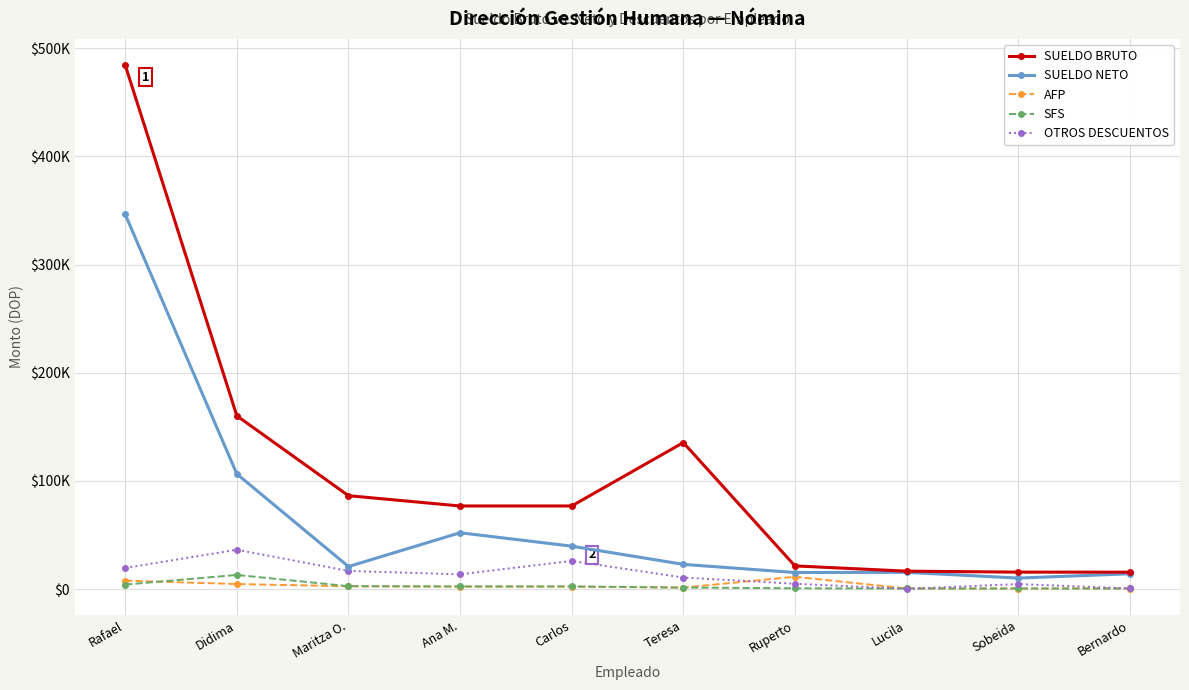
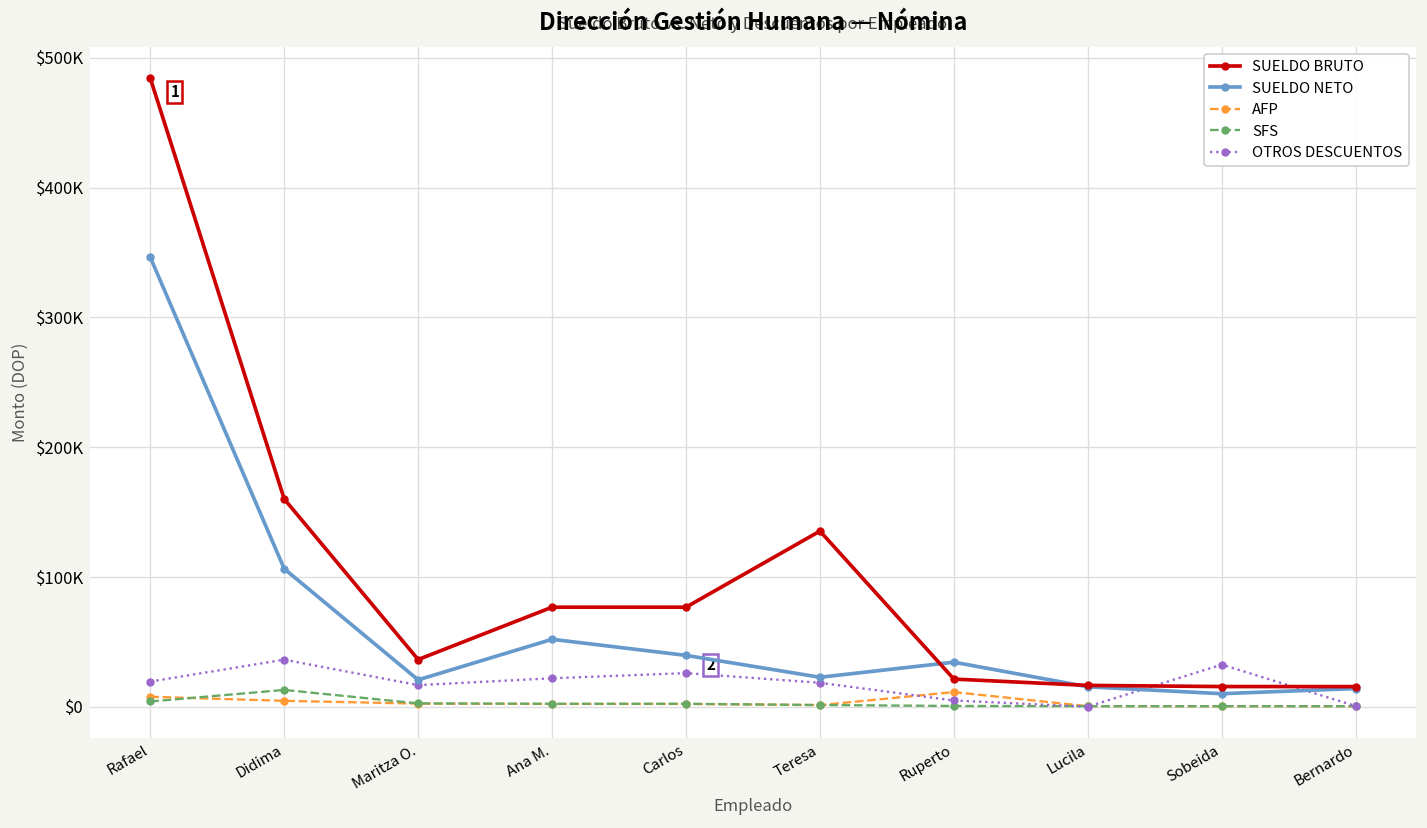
SUELDO BRUTO, Maritza O.: $86000 -> $36000
OTROS DESCUENTOS, Ana M.: $14000 -> $22000
OTROS DESCUENTOS, Teresa: $11000 -> $19000
SUELDO NETO, Ruperto: $15000 -> $34000
OTROS DESCUENTOS, Sobeida: $5000 -> $33000
